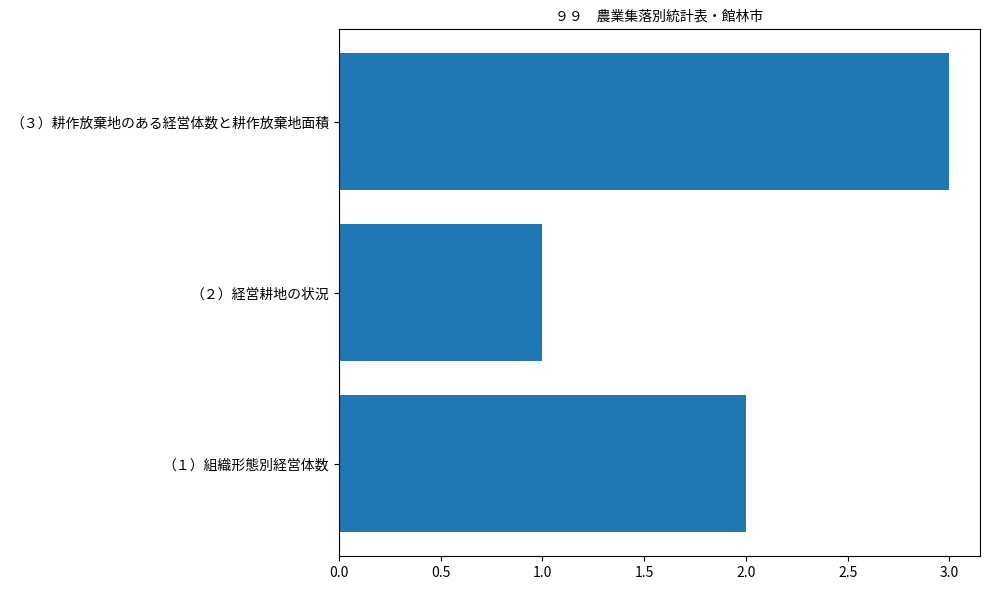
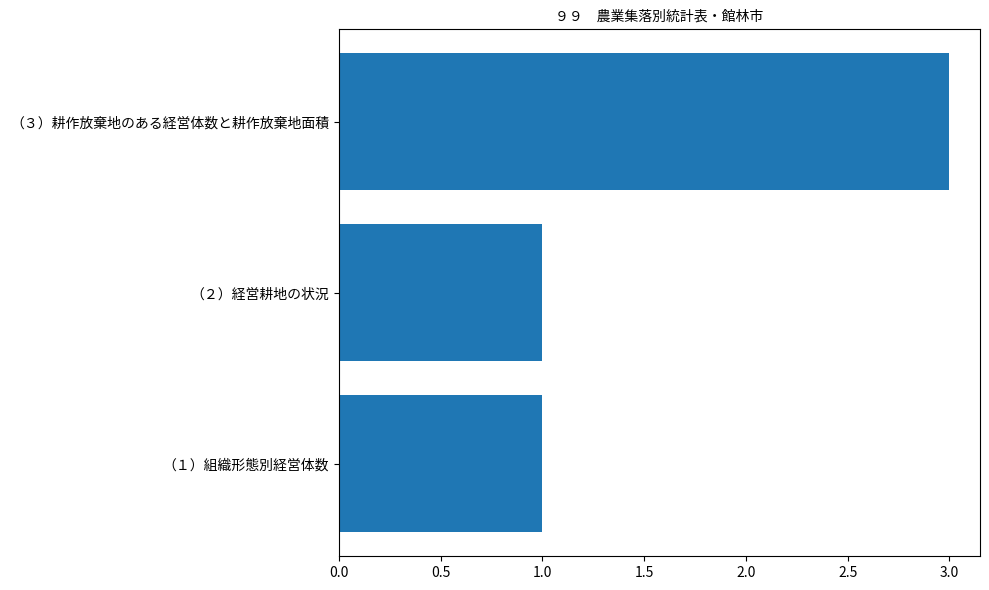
（１）組織形態別経営体数: 2 -> 1
